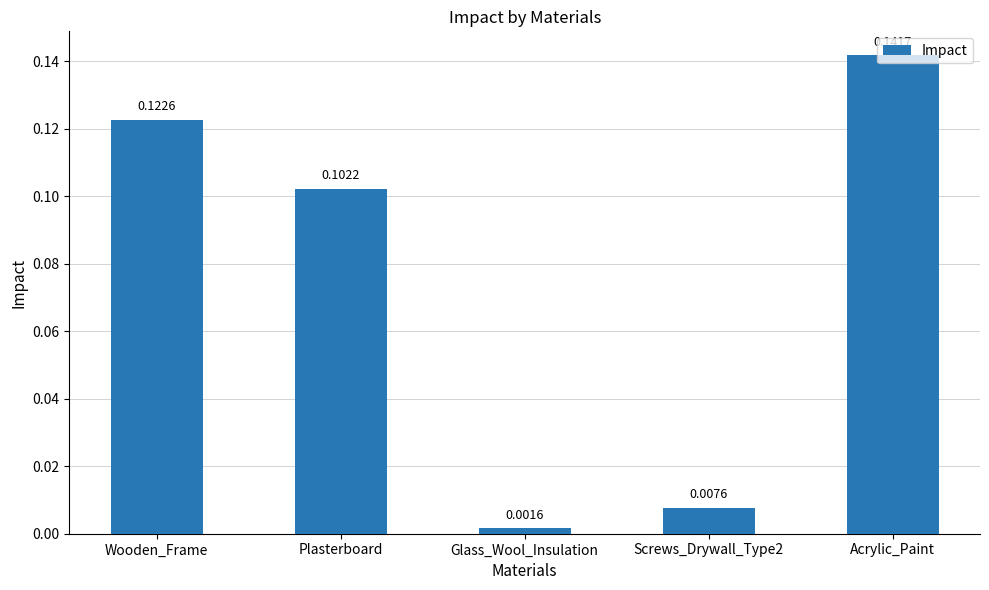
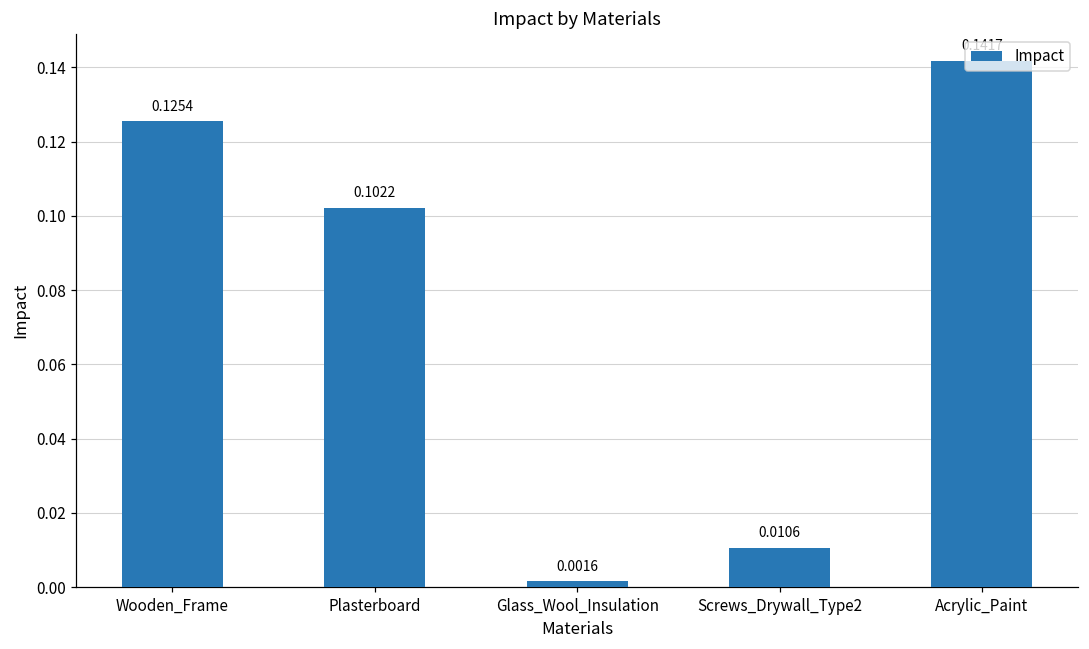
Wooden_Frame: 0.1226 -> 0.1254
Screws_Drywall_Type2: 0.0076 -> 0.0106
